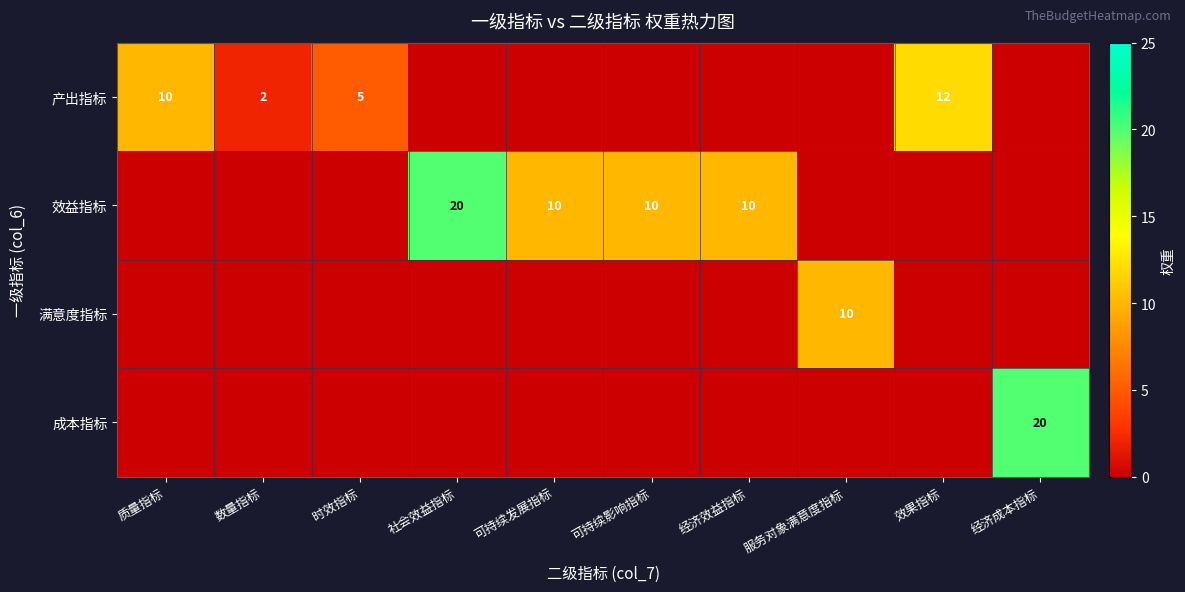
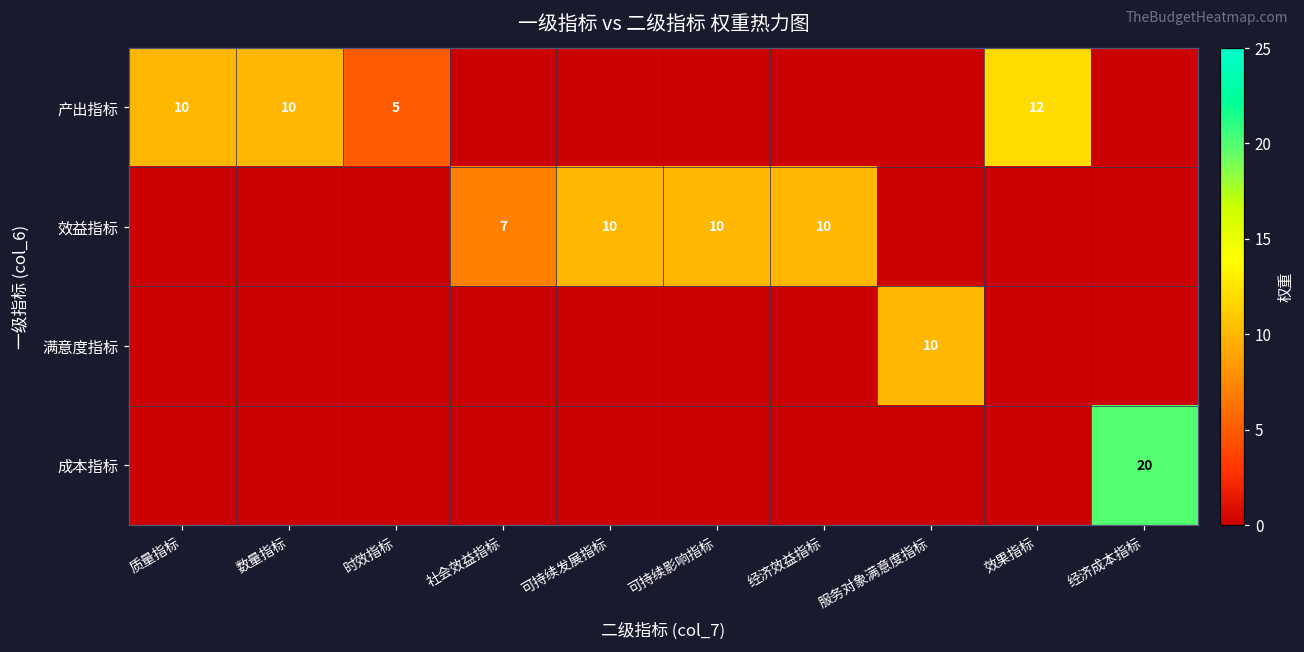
产出指标, 数量指标: 2 -> 10
效益指标, 社会效益指标: 20 -> 7
